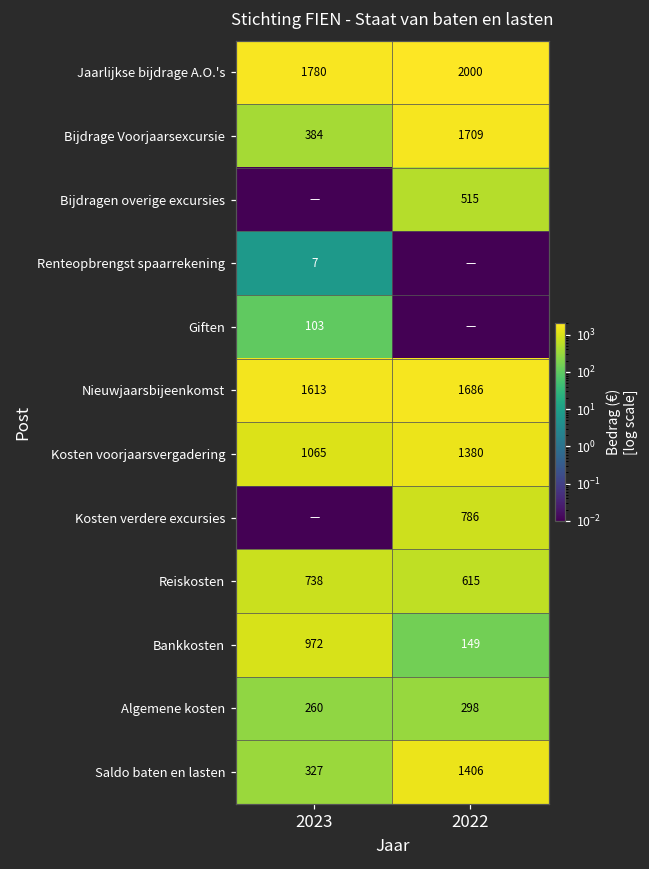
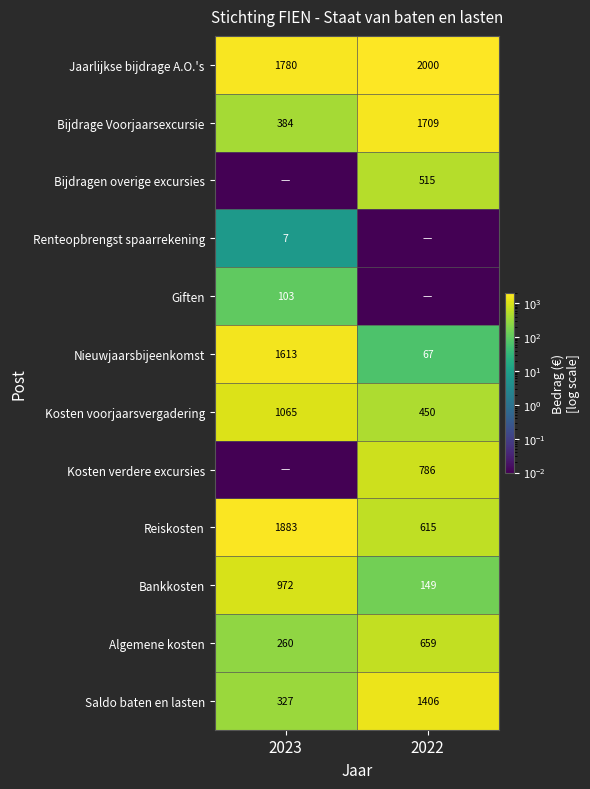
Nieuwjaarsbijeenkomst, 2022: 1686 -> 67
Kosten voorjaarsvergadering, 2022: 1380 -> 450
Reiskosten, 2023: 738 -> 1883
Algemene kosten, 2022: 298 -> 659
